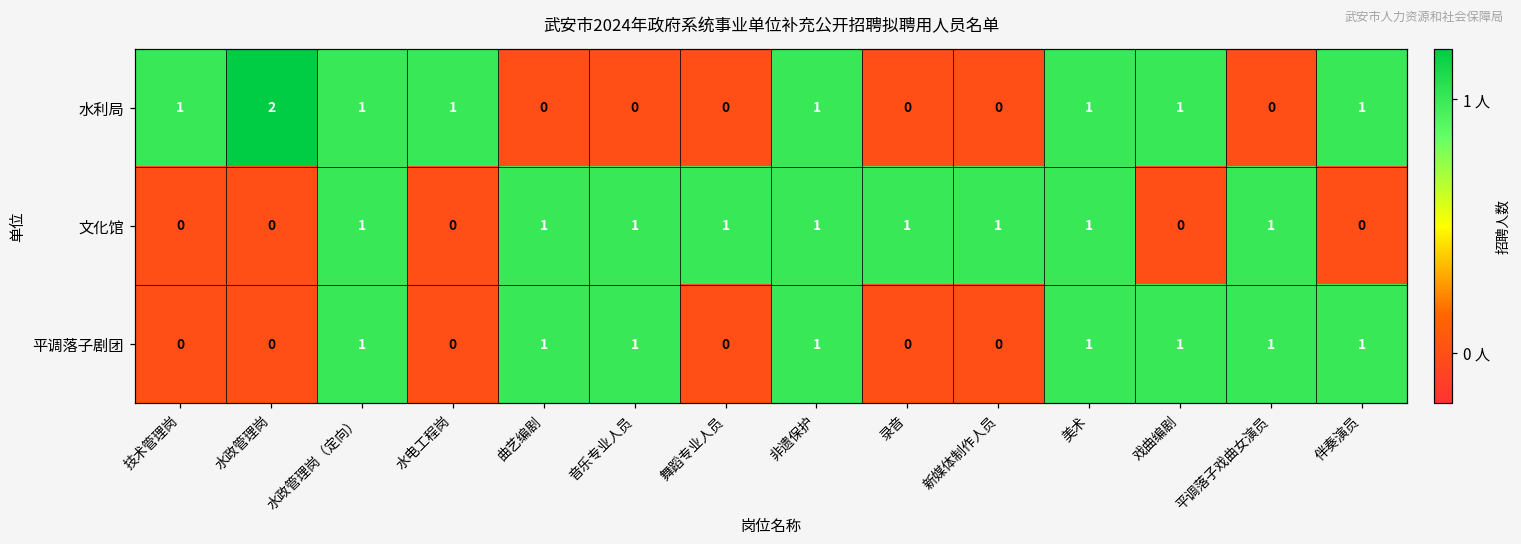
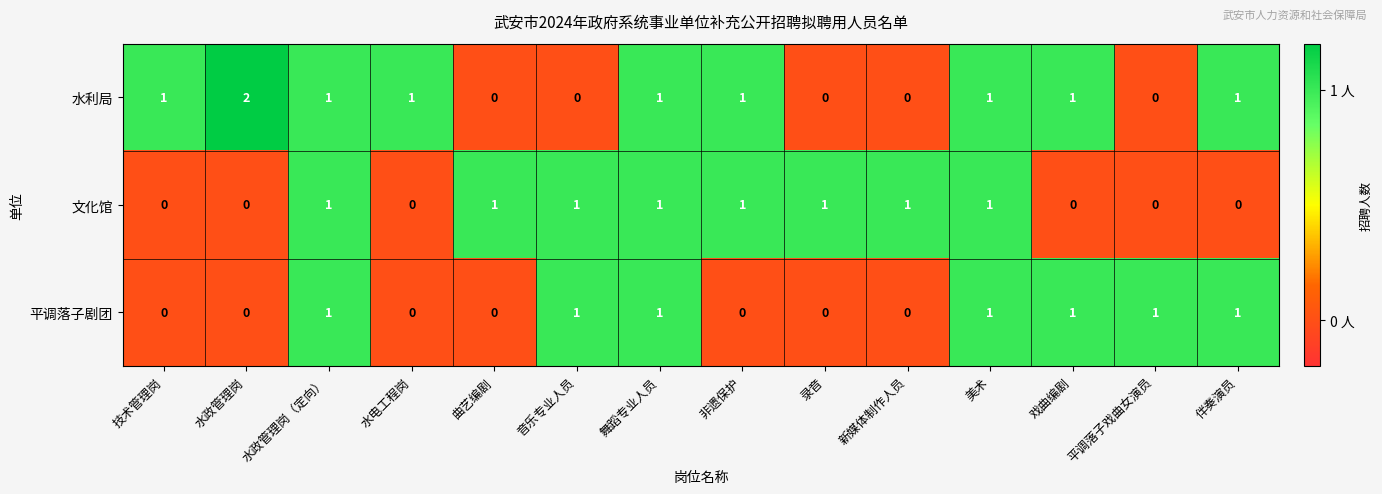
水利局, 舞蹈专业人员: 0 -> 1
文化馆, 平调落子戏曲女演员: 1 -> 0
平调落子剧团, 曲艺编剧: 1 -> 0
平调落子剧团, 舞蹈专业人员: 0 -> 1
平调落子剧团, 非遗保护: 1 -> 0
